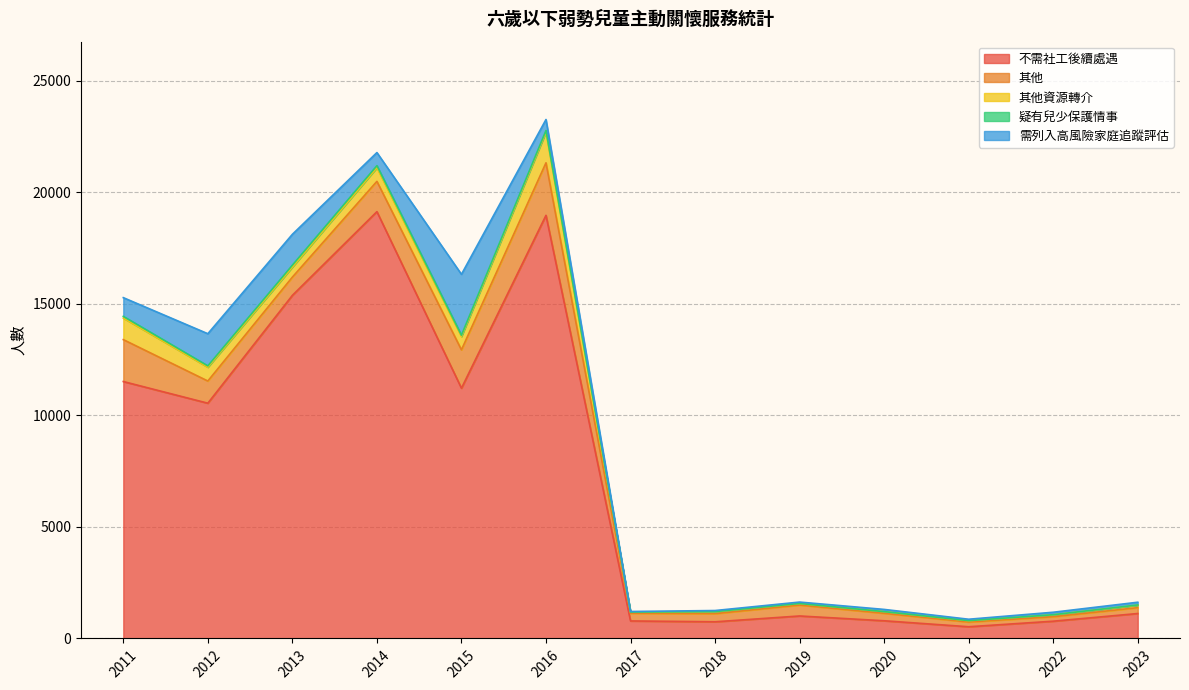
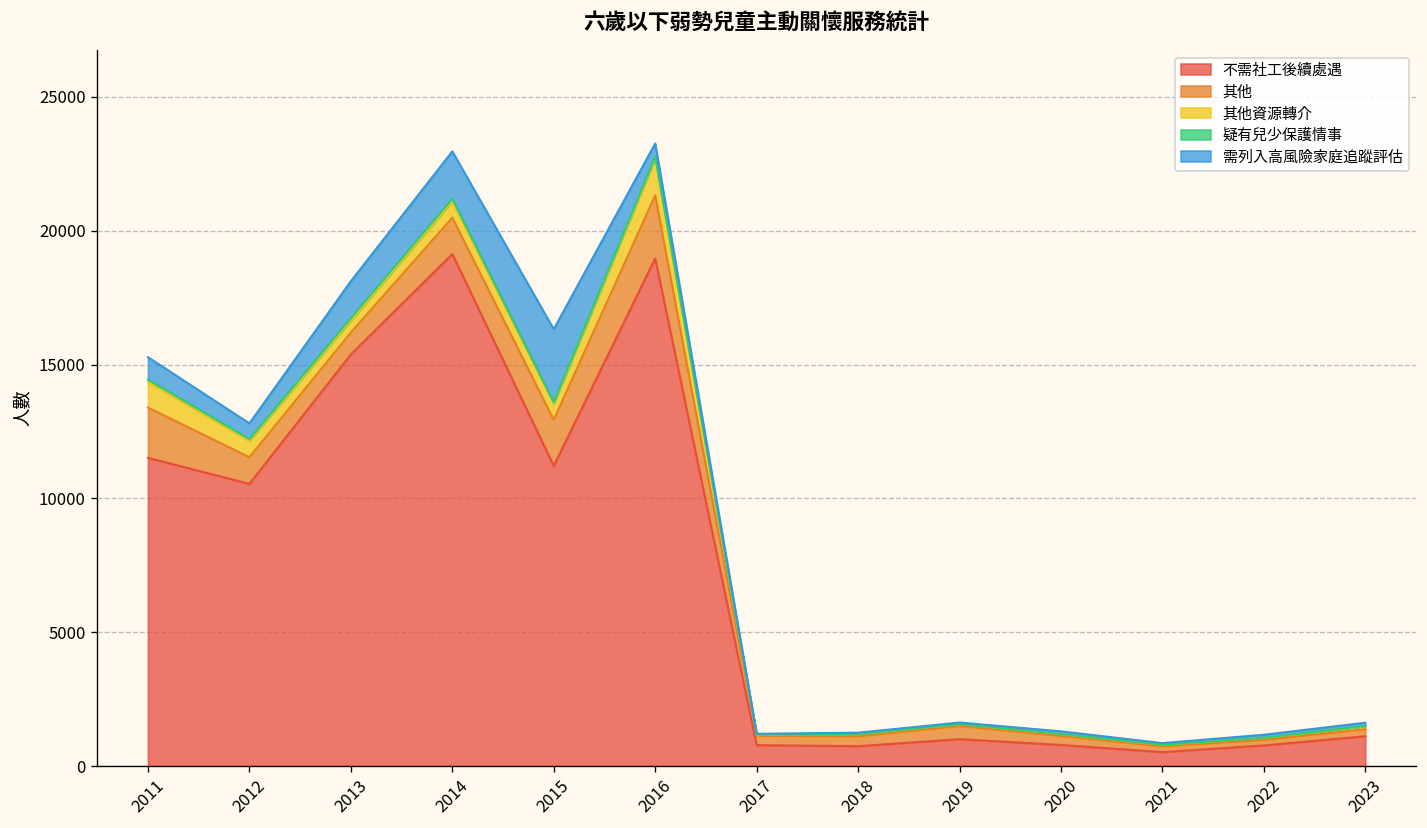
需列入高風險家庭追蹤評估, 2012: 1400 -> 600
需列入高風險家庭追蹤評估, 2014: 600 -> 1800
